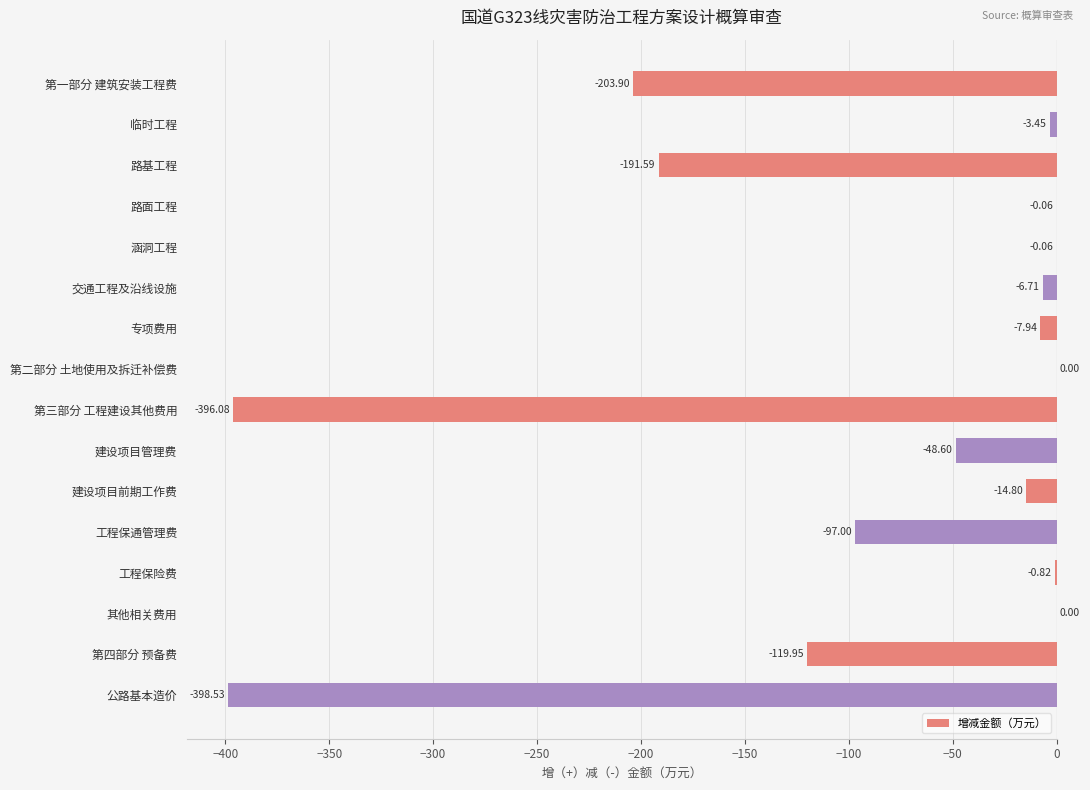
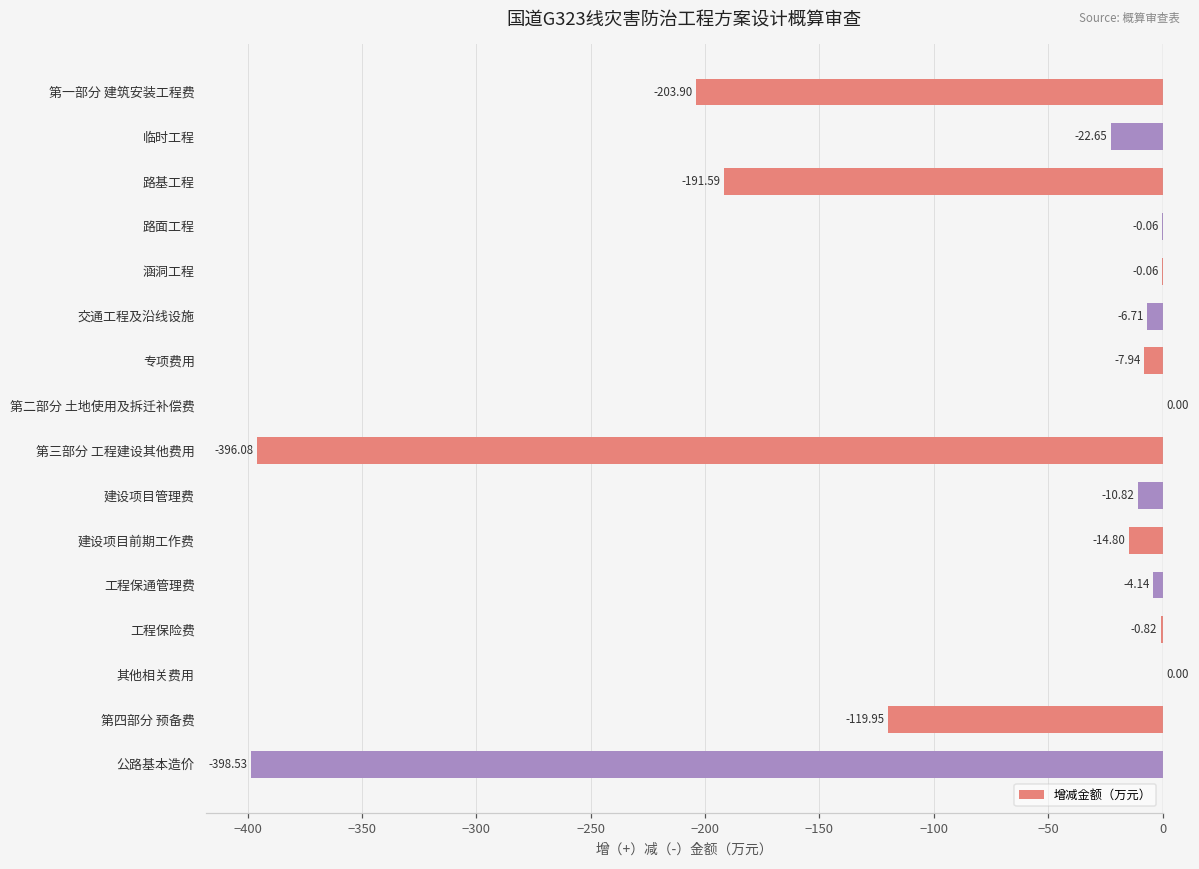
临时工程: -3.45 -> -22.65
建设项目管理费: -48.60 -> -10.82
工程保通管理费: -97.00 -> -4.14
